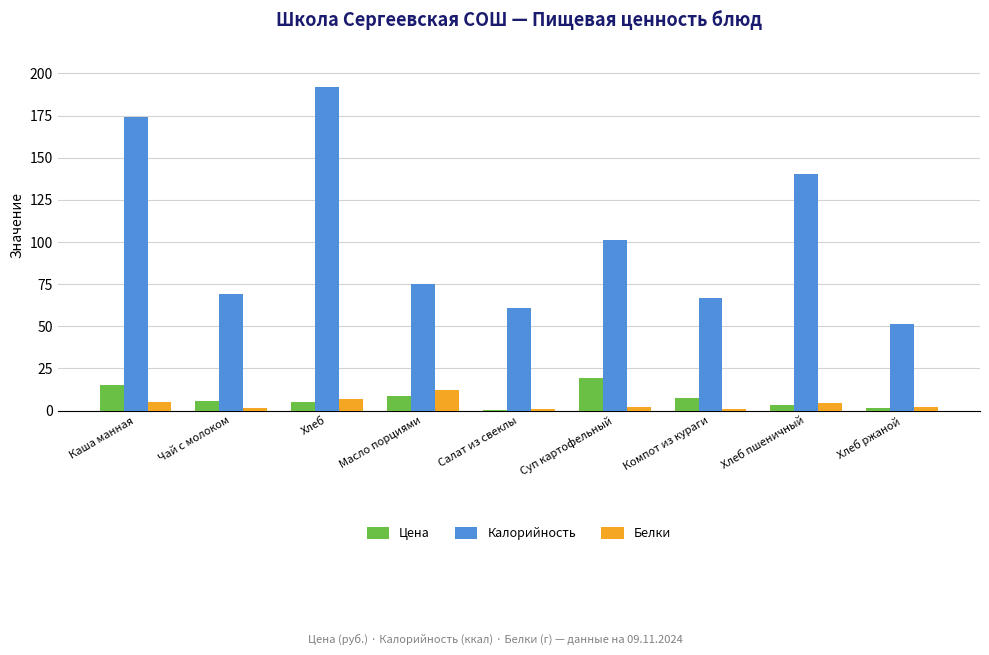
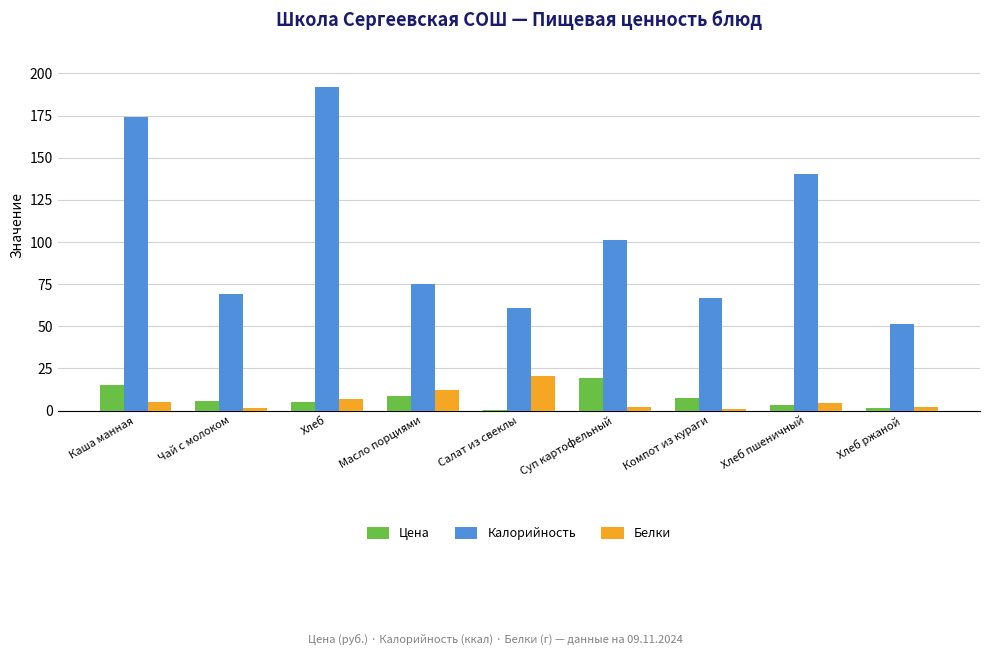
Белки, Салат из свеклы: 1 -> 21
